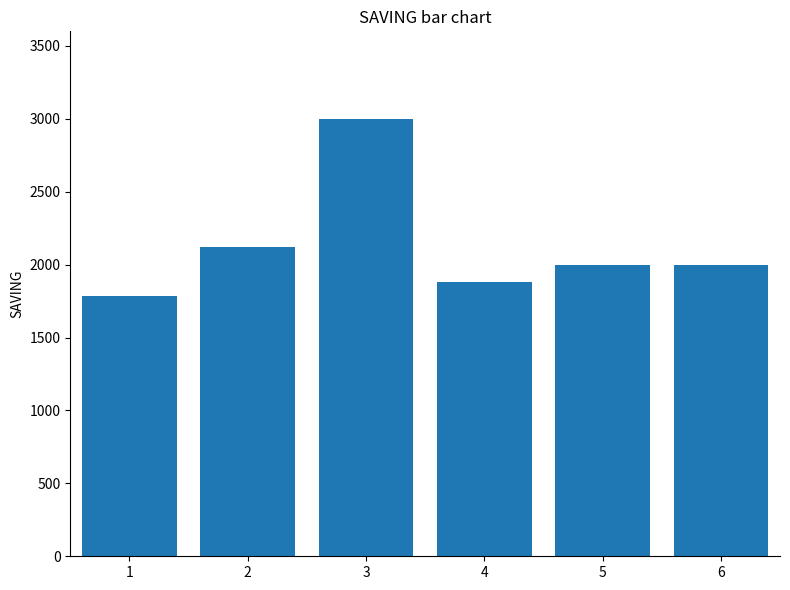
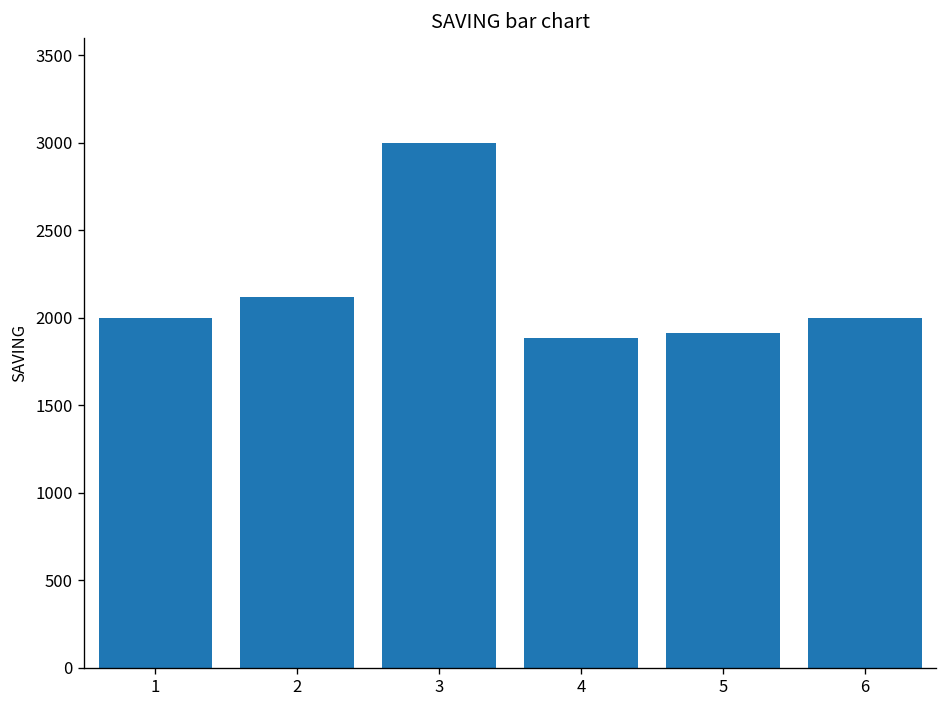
1: 1780 -> 2000
5: 2000 -> 1910
